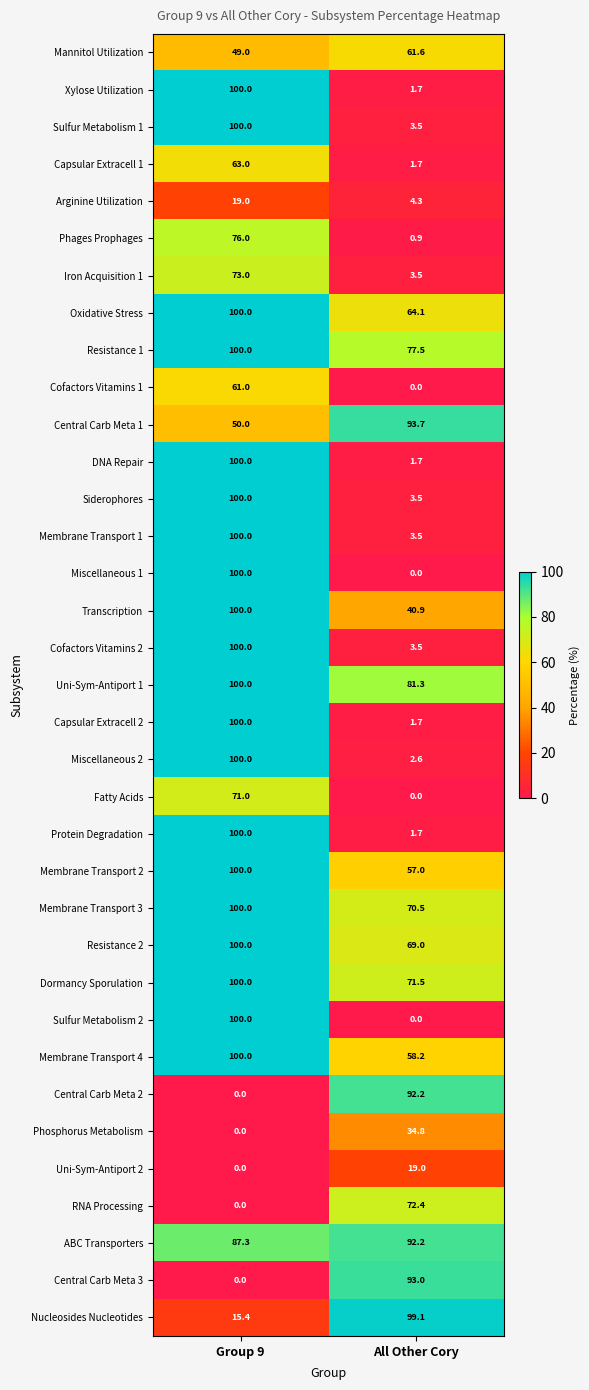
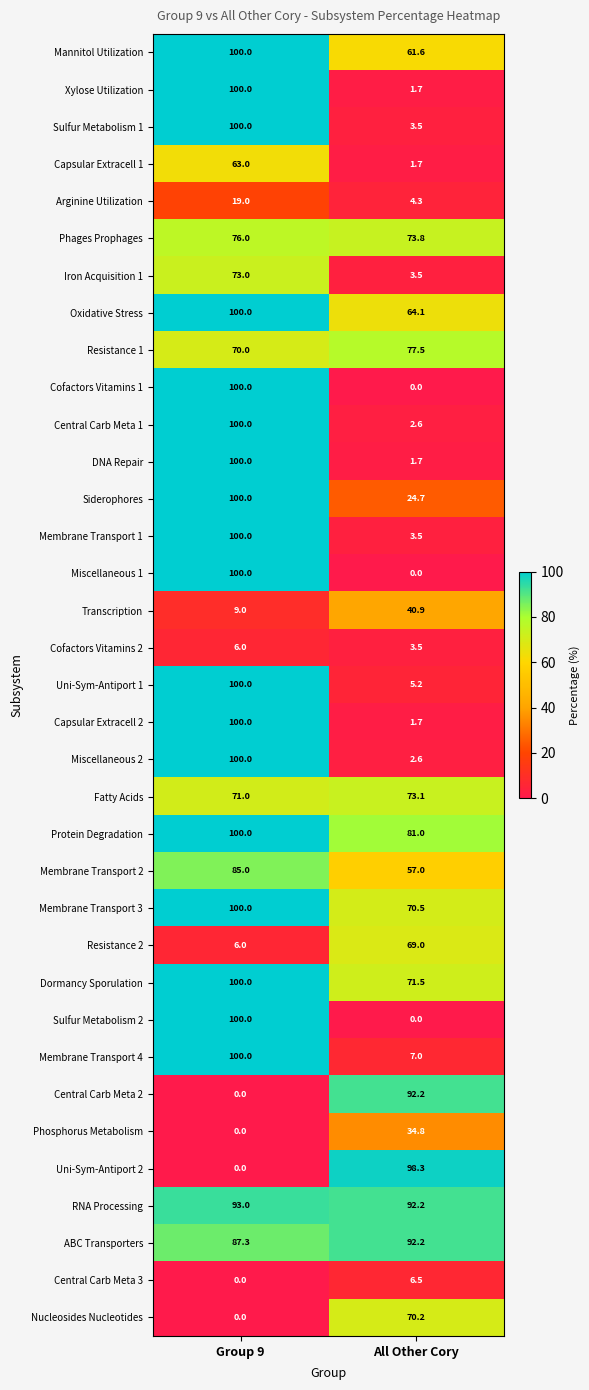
Mannitol Utilization, Group 9: 49.0 -> 100.0
Phages Prophages, All Other Cory: 0.9 -> 73.8
Resistance 1, Group 9: 100.0 -> 70.0
Cofactors Vitamins 1, Group 9: 61.0 -> 100.0
Central Carb Meta 1, Group 9: 50.0 -> 100.0
Central Carb Meta 1, All Other Cory: 93.7 -> 2.6
Siderophores, All Other Cory: 3.5 -> 24.7
Transcription, Group 9: 100.0 -> 9.0
Cofactors Vitamins 2, Group 9: 100.0 -> 6.0
Uni-Sym-Antiport 1, All Other Cory: 81.3 -> 5.2
Fatty Acids, All Other Cory: 0.0 -> 73.1
Protein Degradation, All Other Cory: 1.7 -> 81.0
Membrane Transport 2, Group 9: 100.0 -> 85.0
Resistance 2, Group 9: 100.0 -> 6.0
Membrane Transport 4, All Other Cory: 58.2 -> 7.0
Uni-Sym-Antiport 2, All Other Cory: 19.0 -> 98.3
RNA Processing, Group 9: 0.0 -> 93.0
RNA Processing, All Other Cory: 72.4 -> 92.2
Central Carb Meta 3, All Other Cory: 93.0 -> 6.5
Nucleosides Nucleotides, Group 9: 15.4 -> 0.0
Nucleosides Nucleotides, All Other Cory: 99.1 -> 70.2
